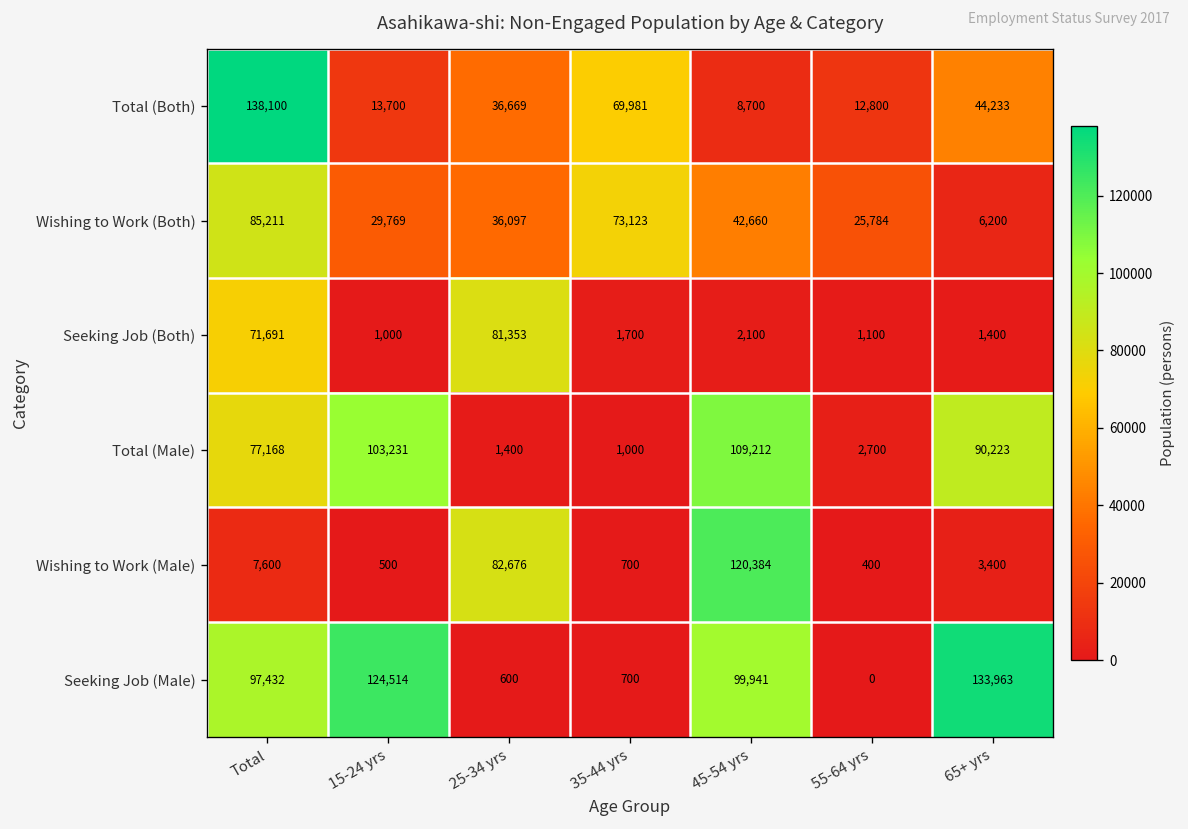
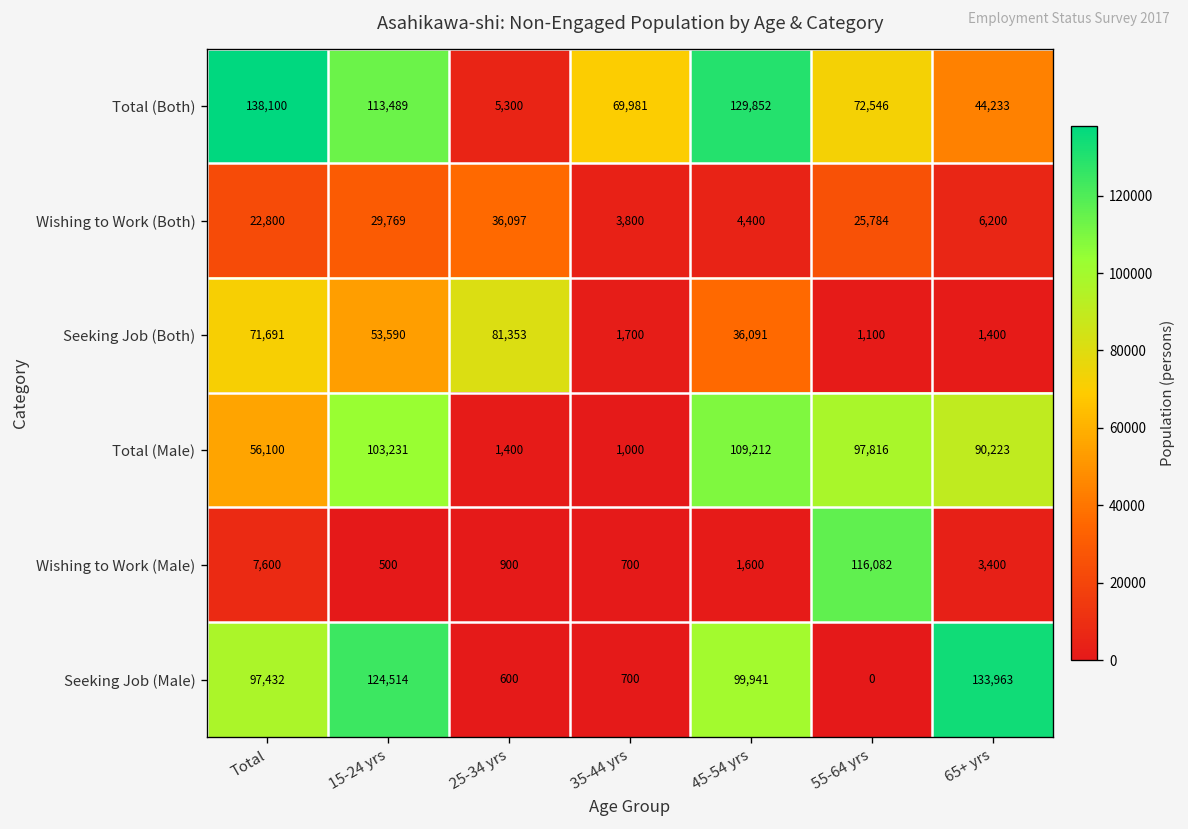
Total (Both), 15-24 yrs: 13,700 -> 113,489
Total (Both), 25-34 yrs: 36,669 -> 5,300
Total (Both), 45-54 yrs: 8,700 -> 129,852
Total (Both), 55-64 yrs: 12,800 -> 72,546
Wishing to Work (Both), Total: 85,211 -> 22,800
Wishing to Work (Both), 35-44 yrs: 73,123 -> 3,800
Wishing to Work (Both), 45-54 yrs: 42,660 -> 4,400
Seeking Job (Both), 15-24 yrs: 1,000 -> 53,590
Seeking Job (Both), 45-54 yrs: 2,100 -> 36,091
Total (Male), Total: 77,168 -> 56,100
Total (Male), 55-64 yrs: 2,700 -> 97,816
Wishing to Work (Male), 25-34 yrs: 82,676 -> 900
Wishing to Work (Male), 45-54 yrs: 120,384 -> 1,600
Wishing to Work (Male), 55-64 yrs: 400 -> 116,082
